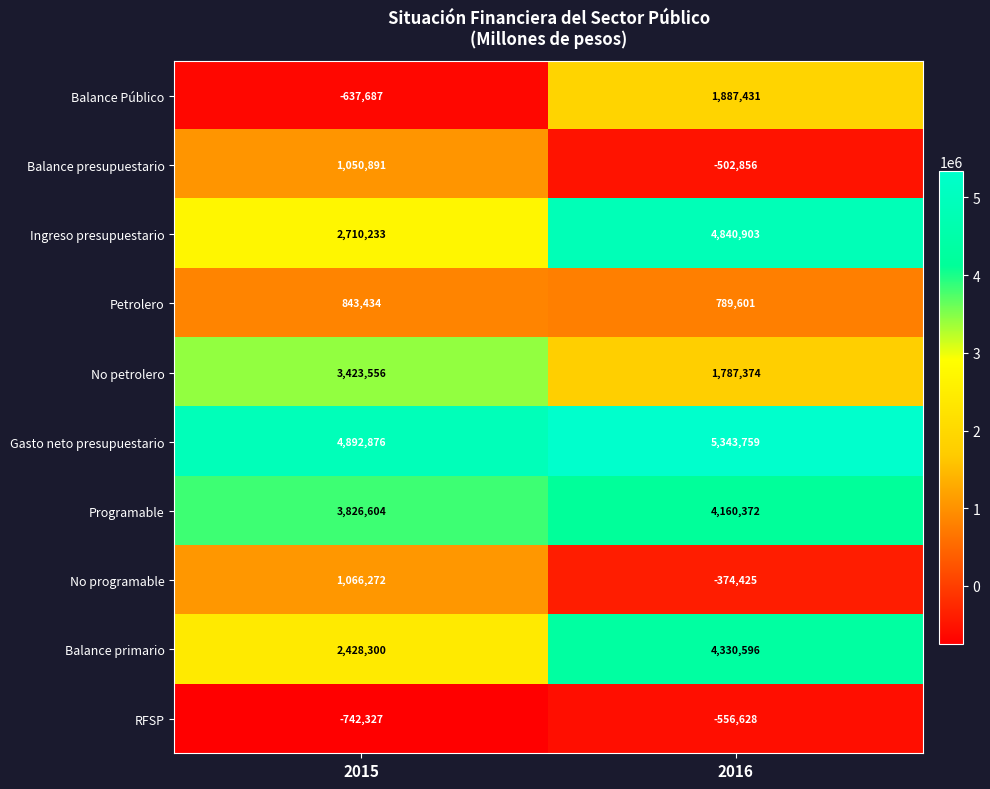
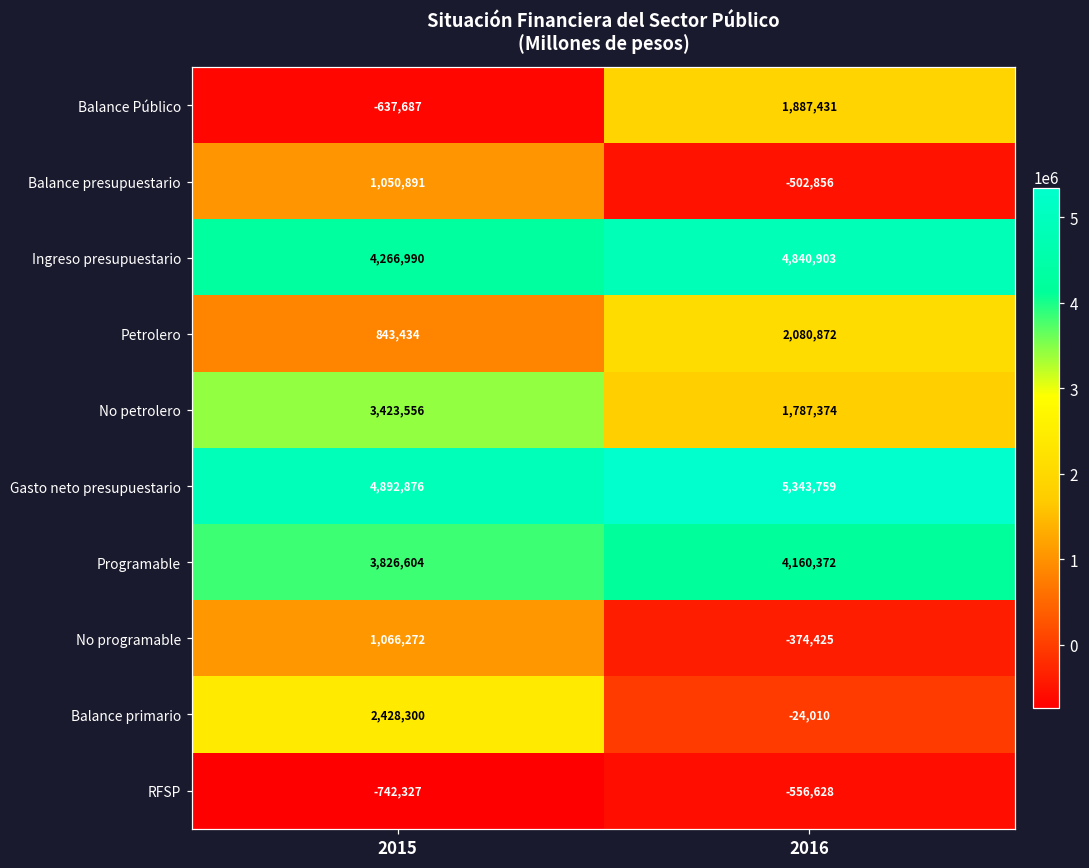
Ingreso presupuestario, 2015: 2,710,233 -> 4,266,990
Petrolero, 2016: 789,601 -> 2,080,872
Balance primario, 2016: 4,330,596 -> -24,010
